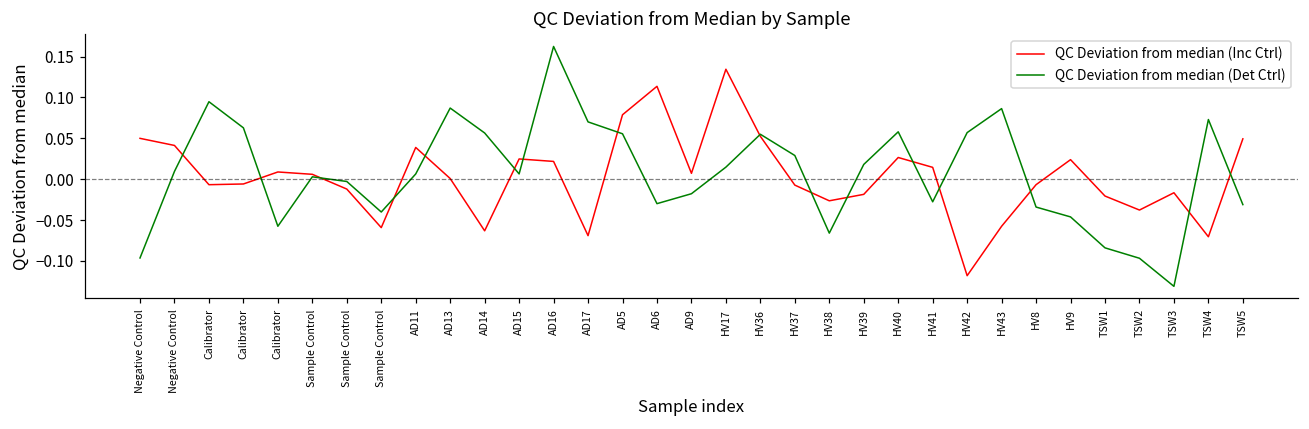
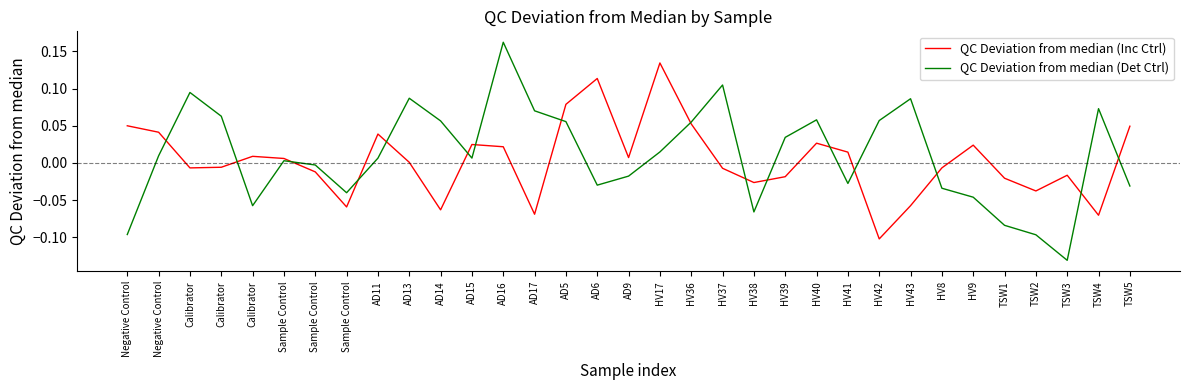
QC Deviation from median (Det Ctrl), HV37: 0.03 -> 0.10
QC Deviation from median (Det Ctrl), HV39: 0.02 -> 0.03
QC Deviation from median (Inc Ctrl), HV42: -0.12 -> -0.10
